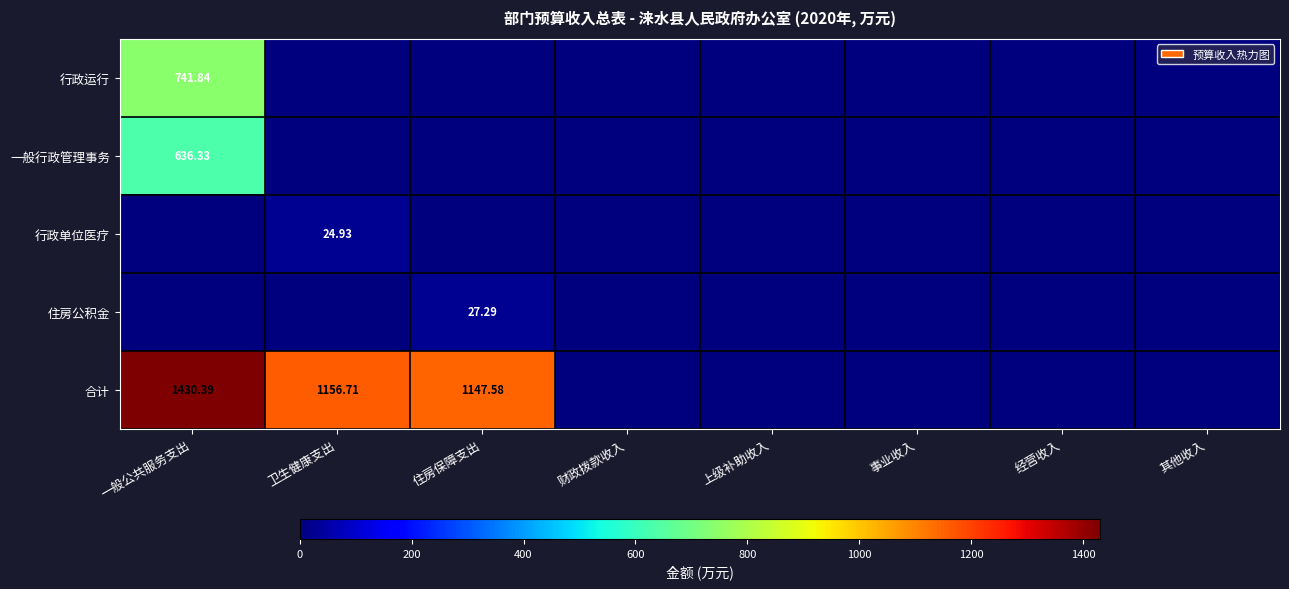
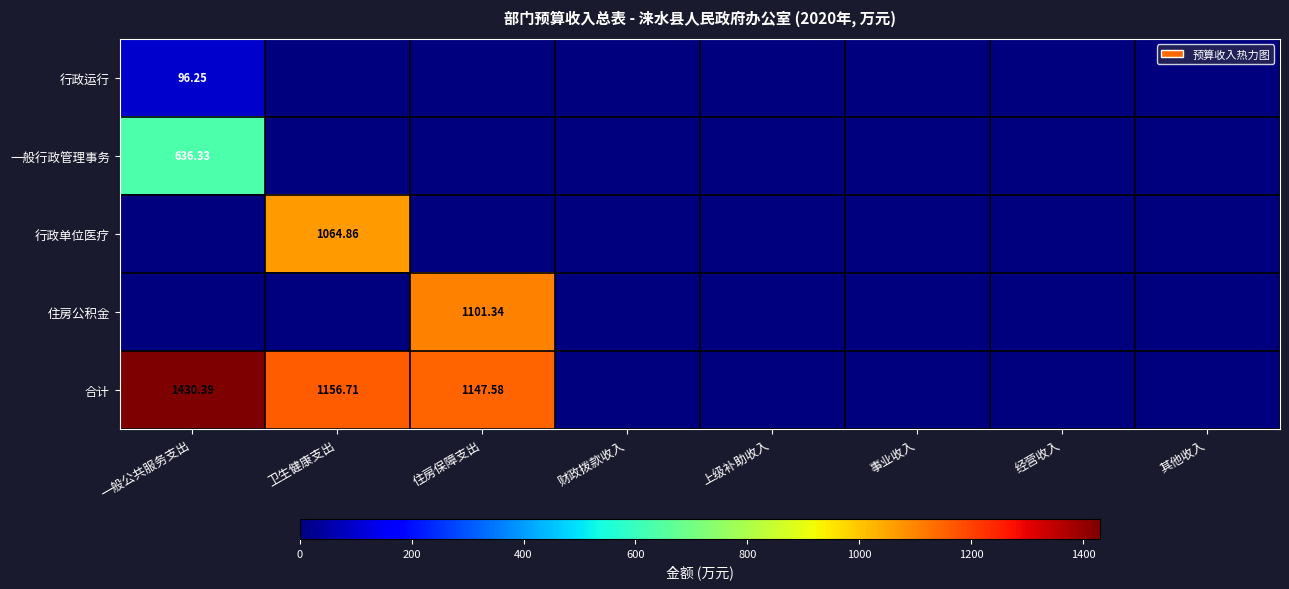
行政运行, 一般公共服务支出: 741.84 -> 96.25
行政单位医疗, 卫生健康支出: 24.93 -> 1064.86
住房公积金, 住房保障支出: 27.29 -> 1101.34
